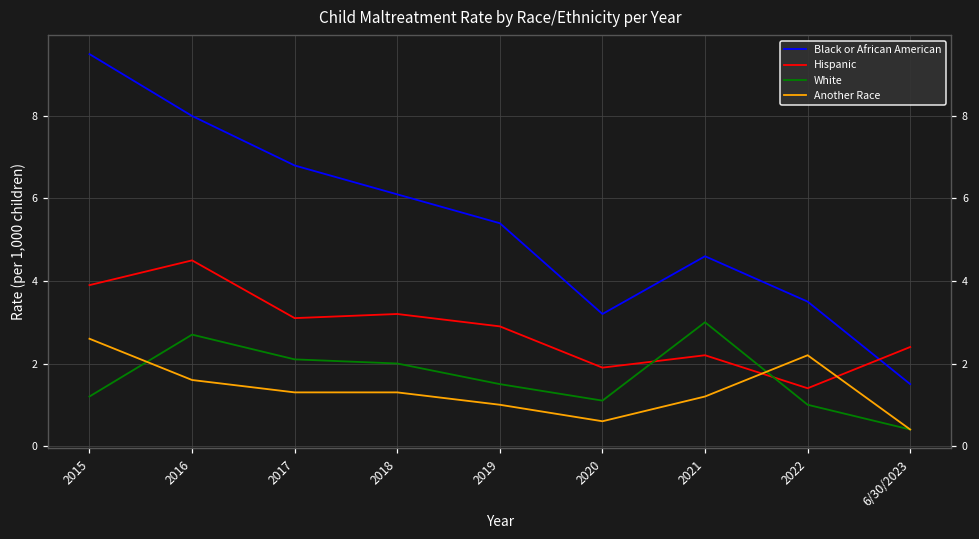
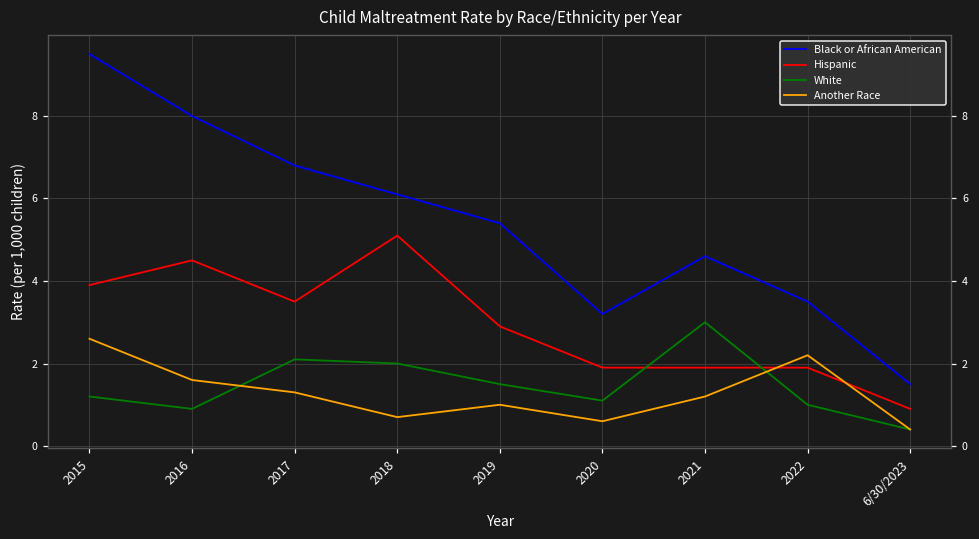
White, 2016: 2.7 -> 0.9
Hispanic, 2017: 3.1 -> 3.5
Hispanic, 2018: 3.2 -> 5.1
Another Race, 2018: 1.3 -> 0.7
Hispanic, 2021: 2.2 -> 1.9
Hispanic, 2022: 1.4 -> 1.9
Hispanic, 6/30/2023: 2.4 -> 0.9
